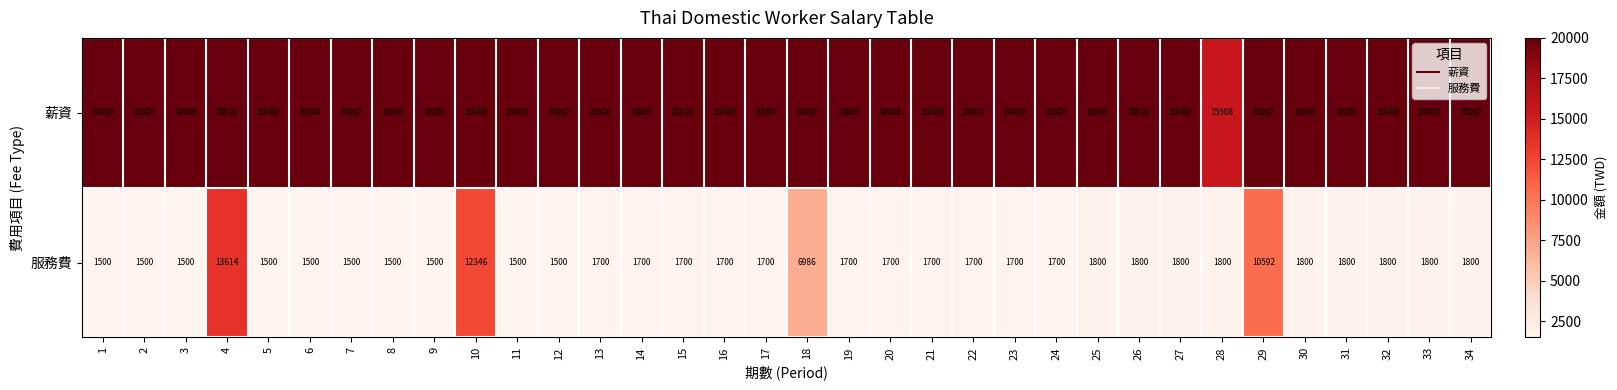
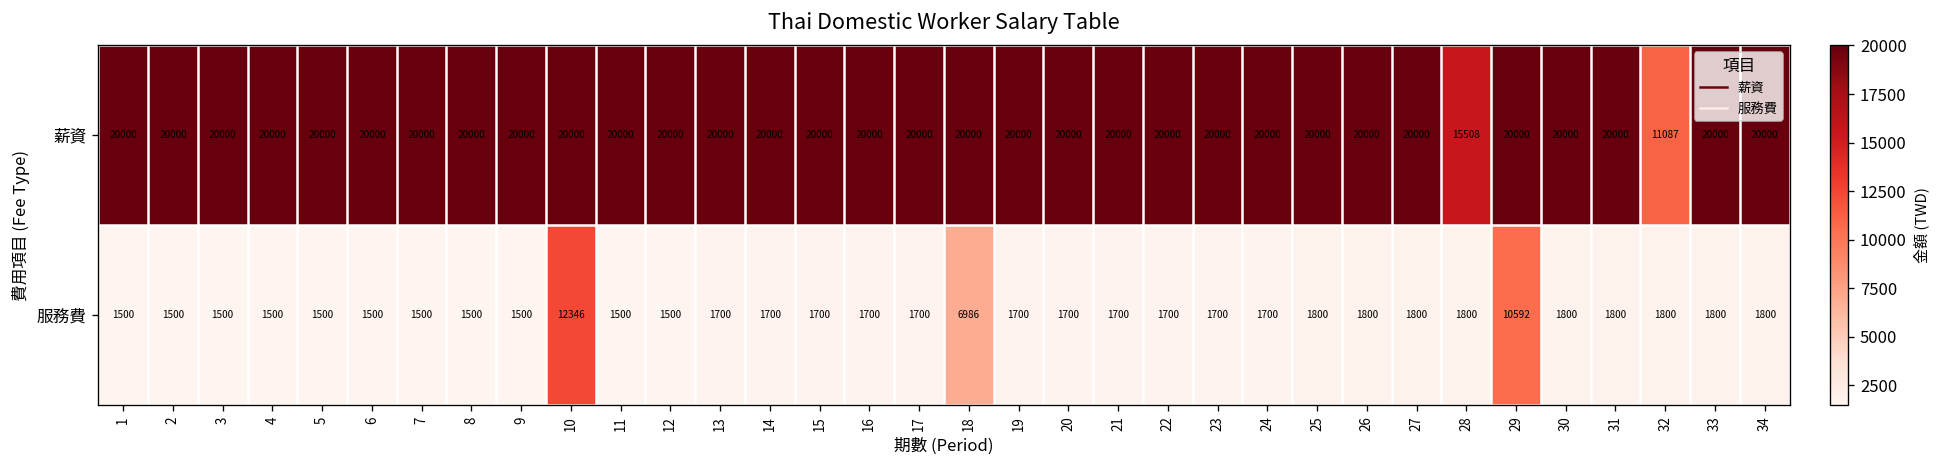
薪資, 32: 20000 -> 11087
服務費, 4: 13614 -> 1500
